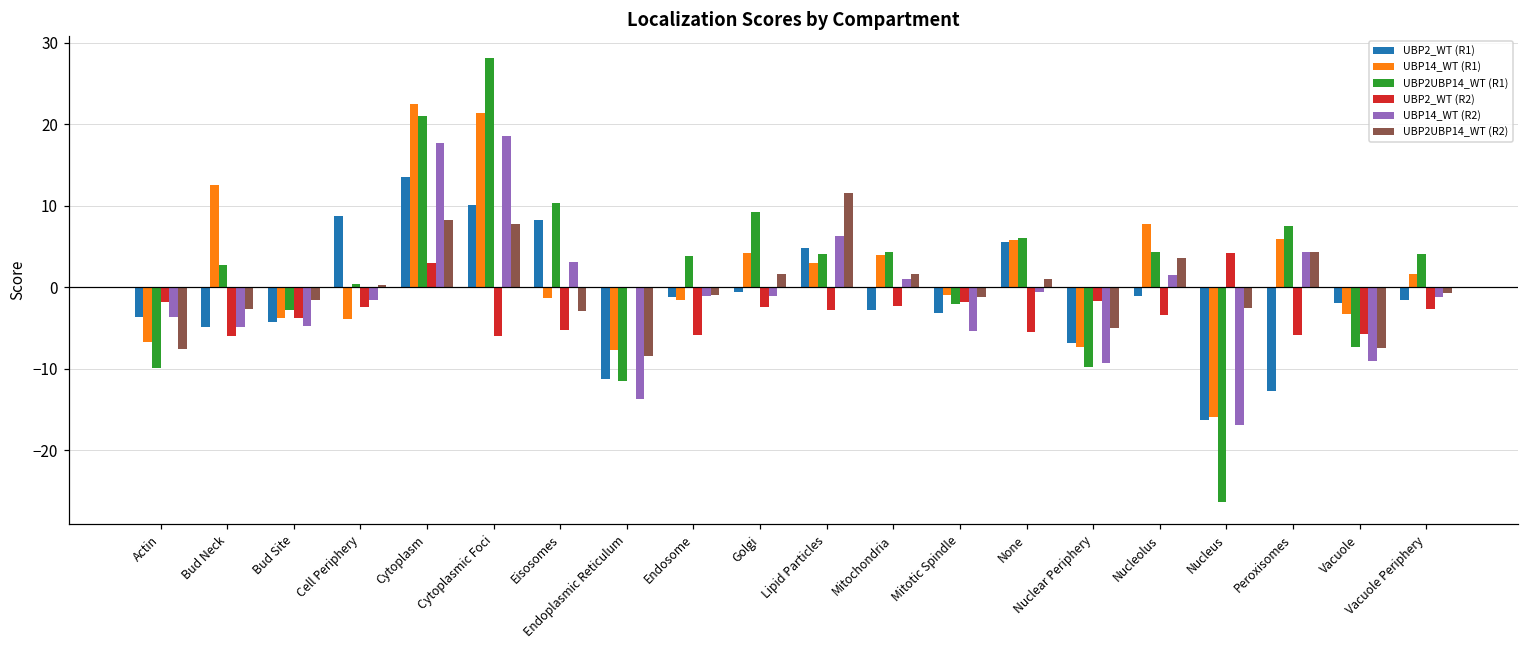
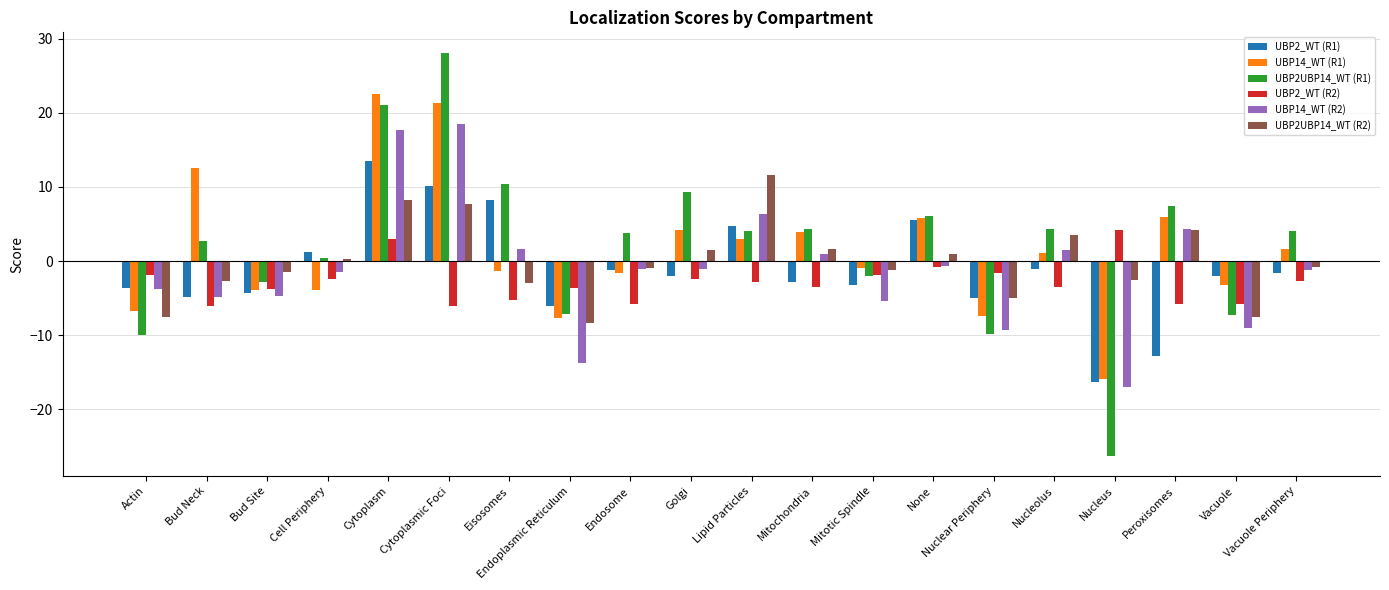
UBP2_WT (R1), Cell Periphery: 9 -> 1
UBP14_WT (R2), Eisosomes: 3 -> 2
UBP2_WT (R1), Endoplasmic Reticulum: -11 -> -6
UBP2UBP14_WT (R1), Endoplasmic Reticulum: -12 -> -7
UBP2_WT (R2), Endoplasmic Reticulum: 0 -> -4
UBP2_WT (R1), Golgi: -1 -> -2
UBP2_WT (R2), Mitochondria: -2 -> -4
UBP2_WT (R2), None: -6 -> -1
UBP2_WT (R1), Nuclear Periphery: -7 -> -5
UBP14_WT (R1), Nucleolus: 8 -> 1
